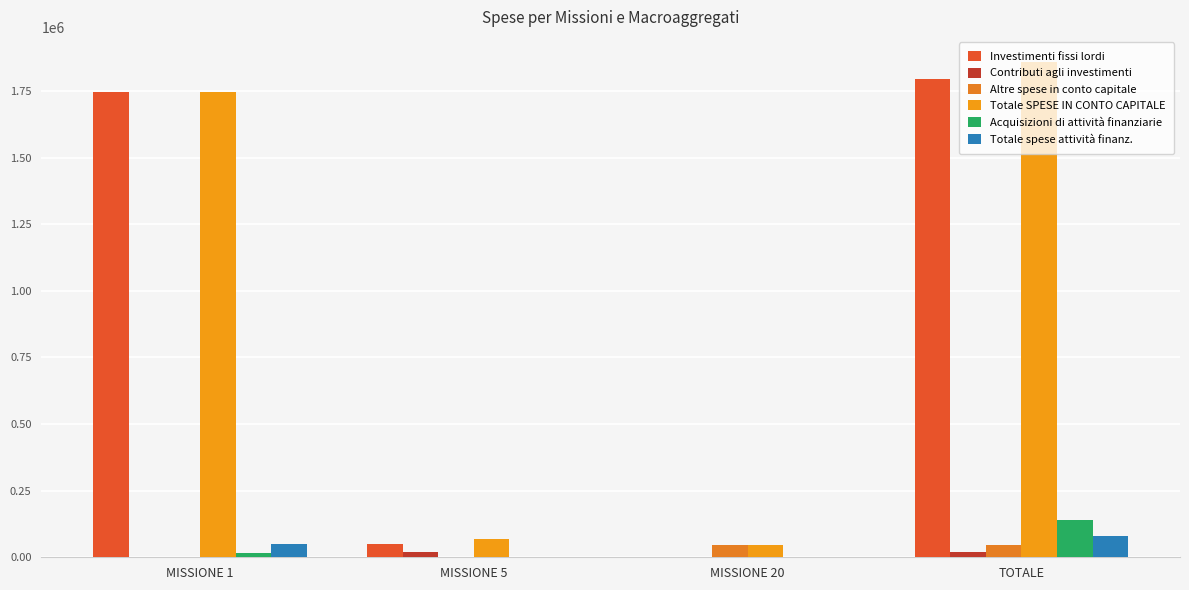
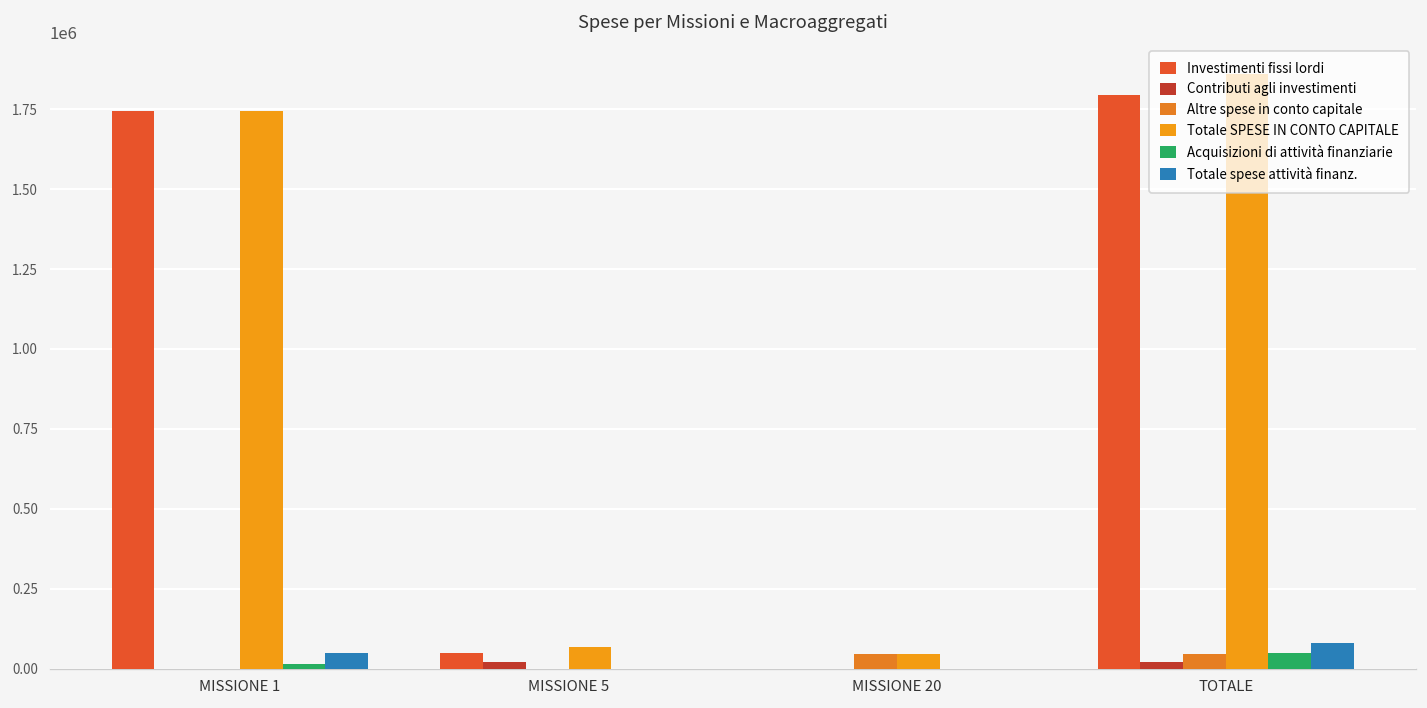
Acquisizioni di attività finanziarie, TOTALE: 140000 -> 50000
